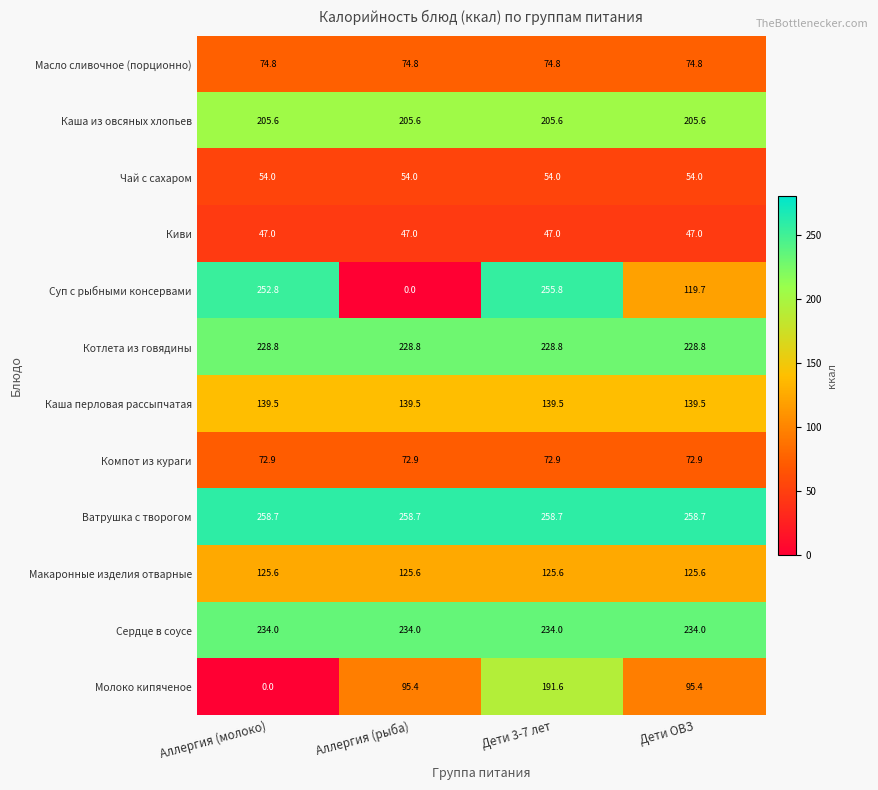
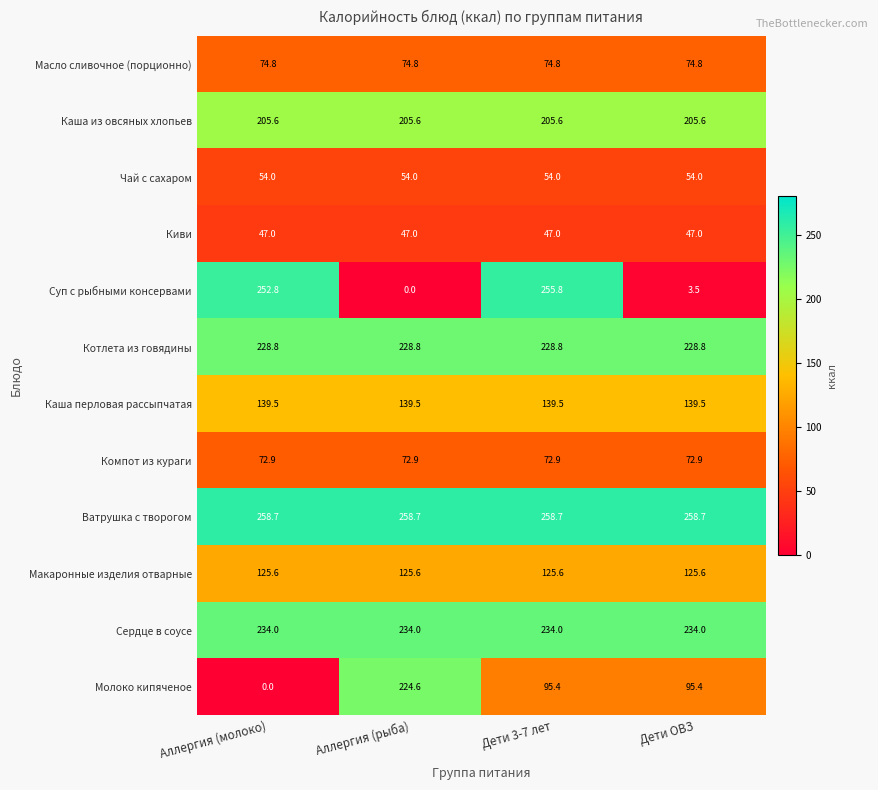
Суп с рыбными консервами, Дети ОВЗ: 119.7 -> 3.5
Молоко кипяченое, Аллергия (рыба): 95.4 -> 224.6
Молоко кипяченое, Дети 3-7 лет: 191.6 -> 95.4
